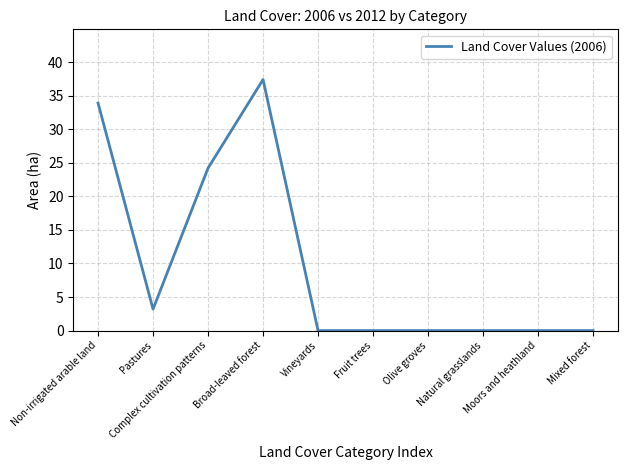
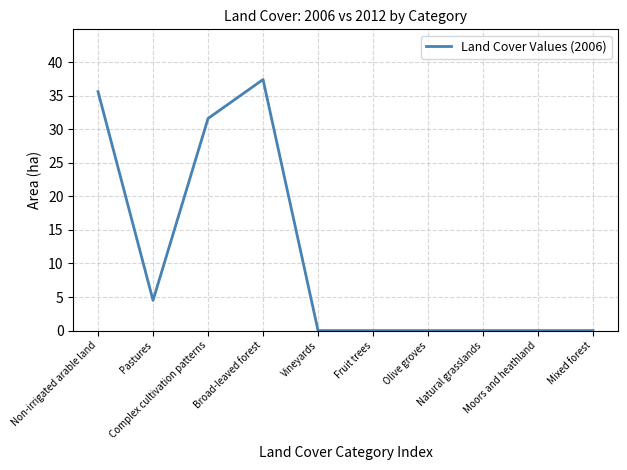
Non-irrigated arable land: 34 -> 36
Pastures: 3 -> 5
Complex cultivation patterns: 24 -> 32
